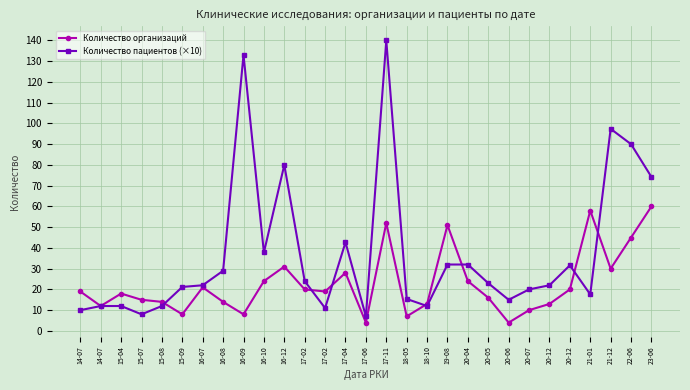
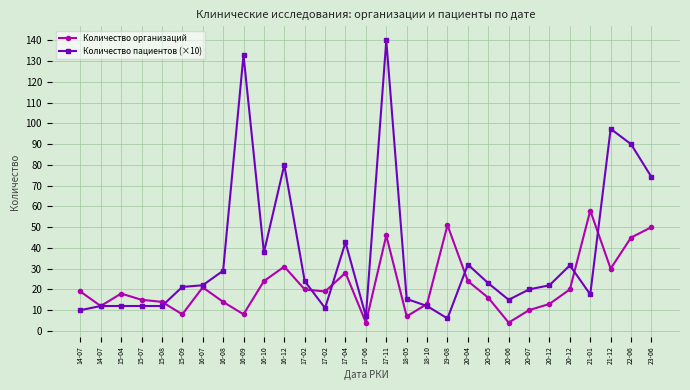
Количество пациентов (×10), 15-07: 8 -> 12
Количество организаций, 17-11: 52 -> 46
Количество пациентов (×10), 19-08: 32 -> 6
Количество организаций, 23-06: 60 -> 50
